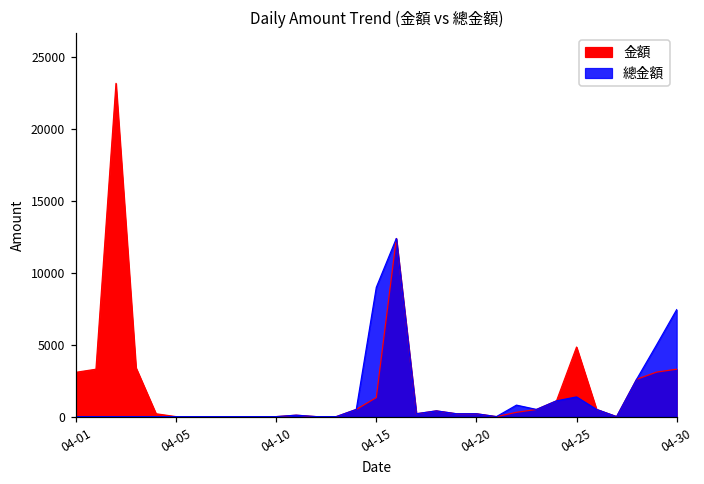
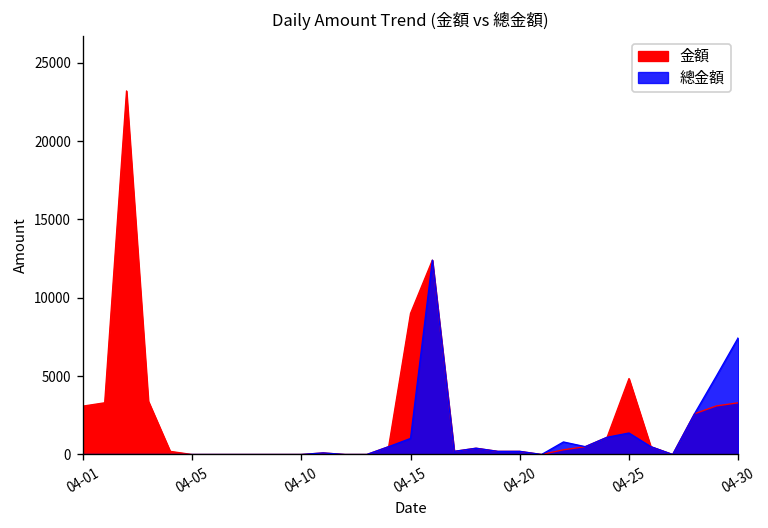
金額, 04-15: 1300 -> 9000
總金額, 04-15: 9000 -> 1000
